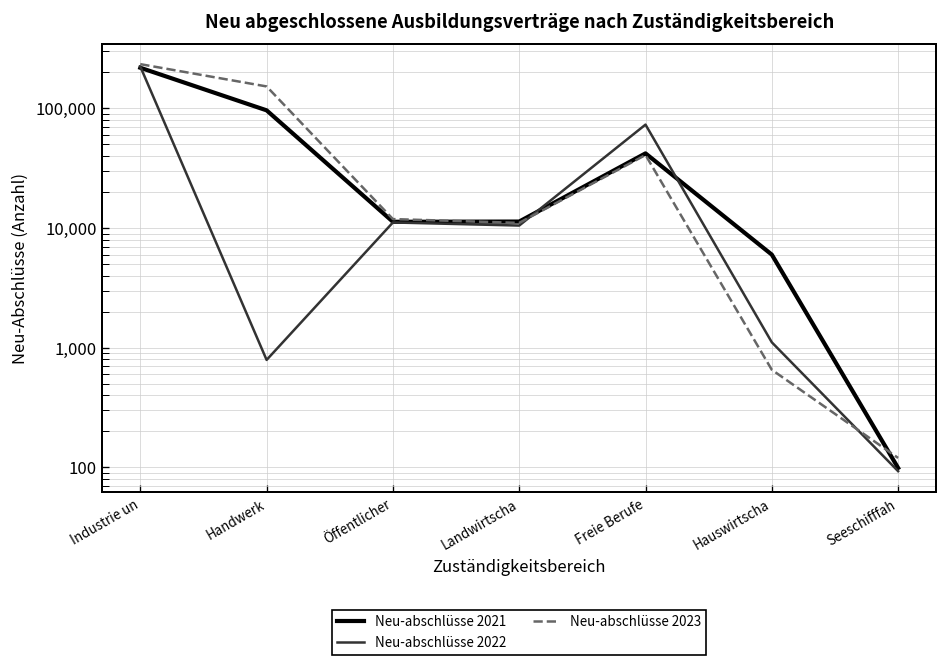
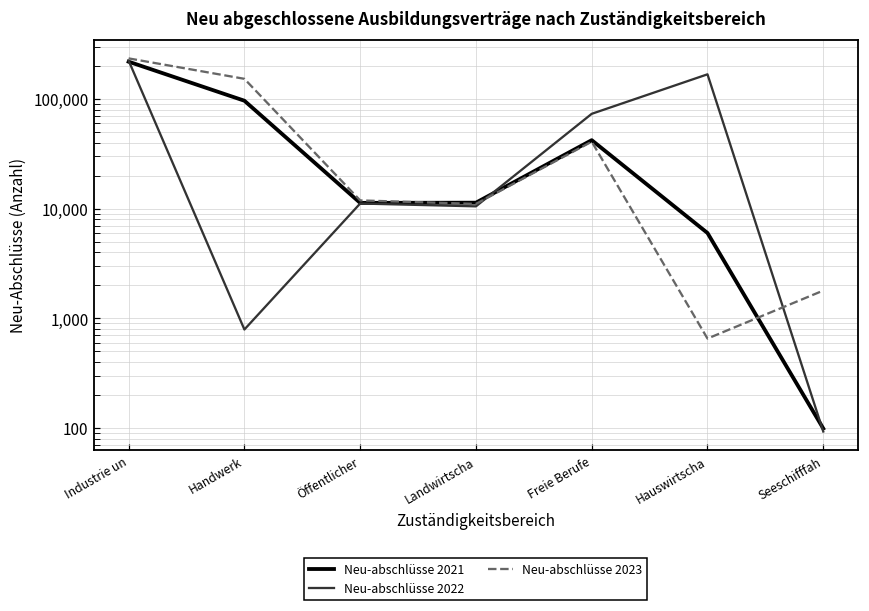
Neu-abschlüsse 2022, Hauswirtscha: 1,100 -> 170,000
Neu-abschlüsse 2023, Seeschifffah: 120 -> 1,800
